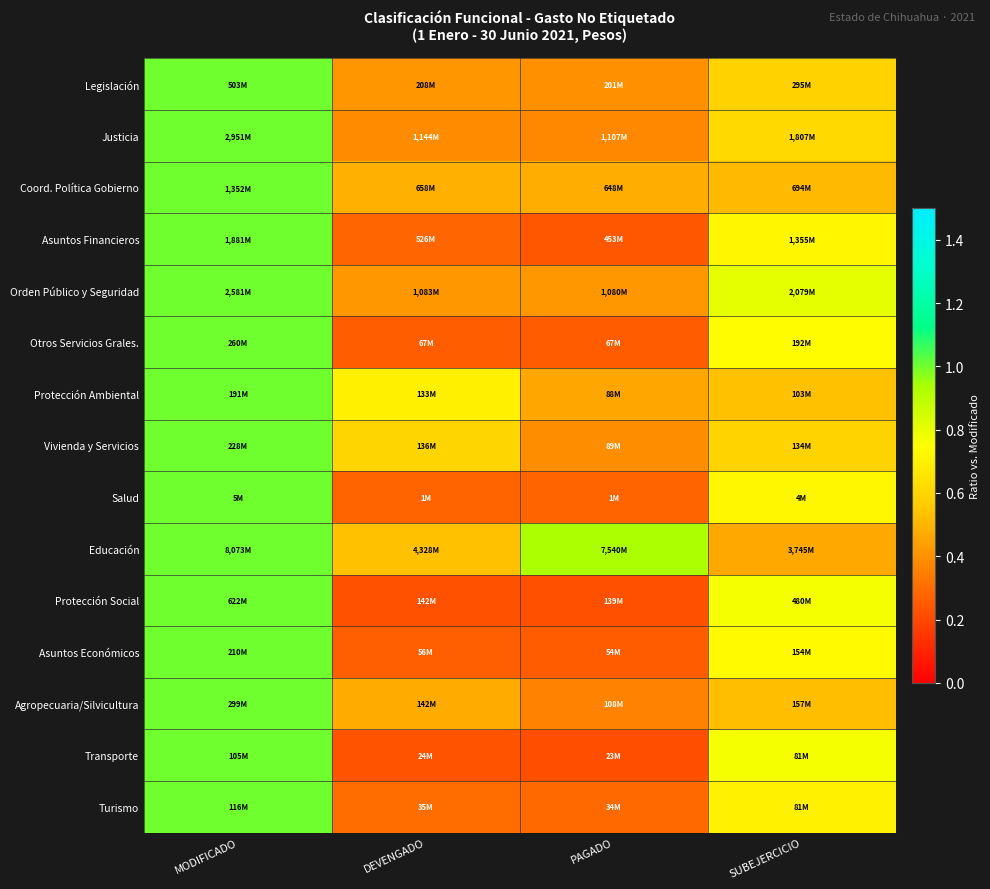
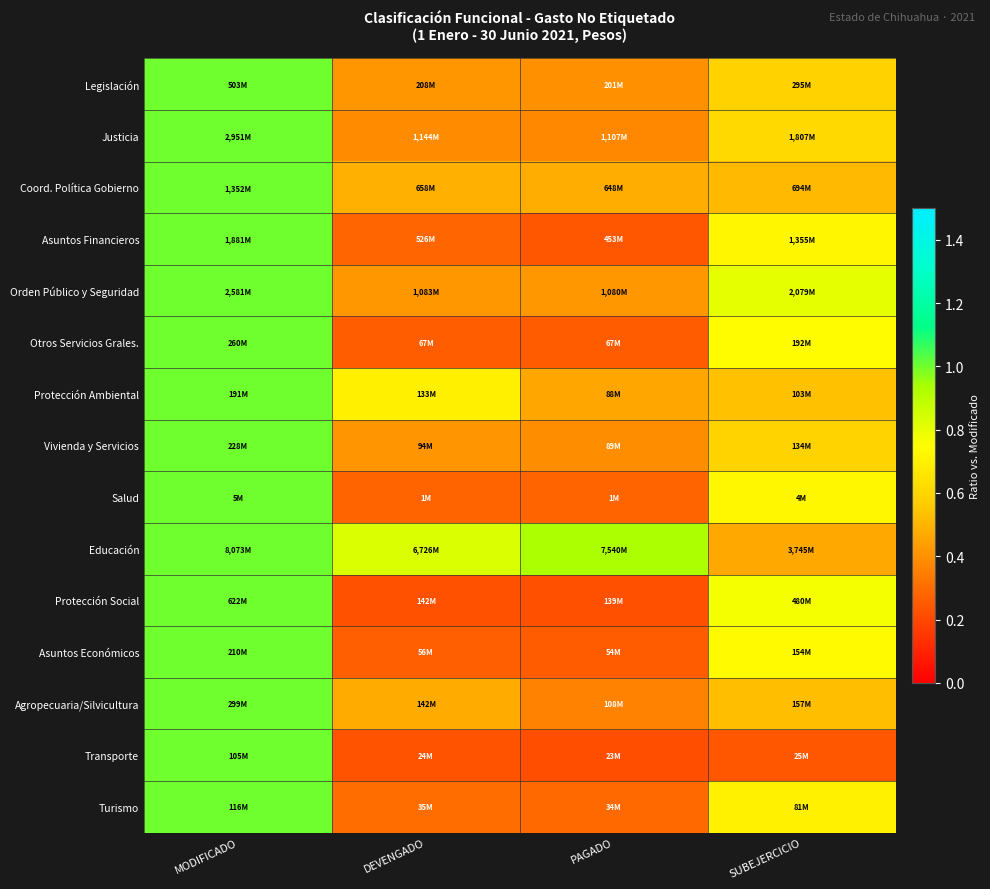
Vivienda y Servicios, DEVENGADO: 136M -> 94M
Educación, DEVENGADO: 4,328M -> 6,726M
Transporte, SUBEJERCICIO: 81M -> 25M
